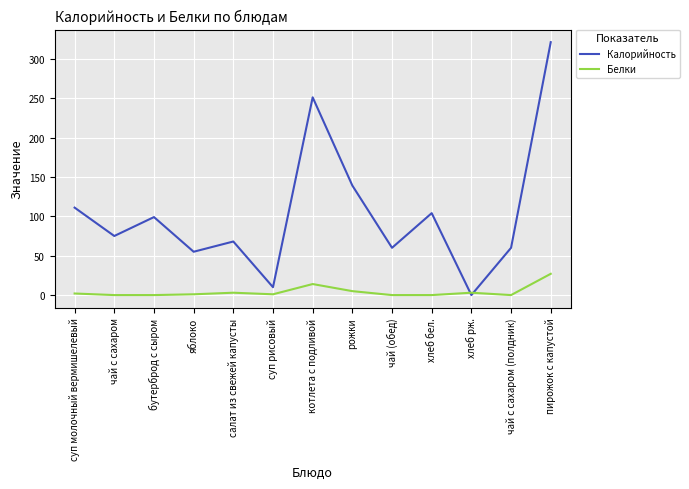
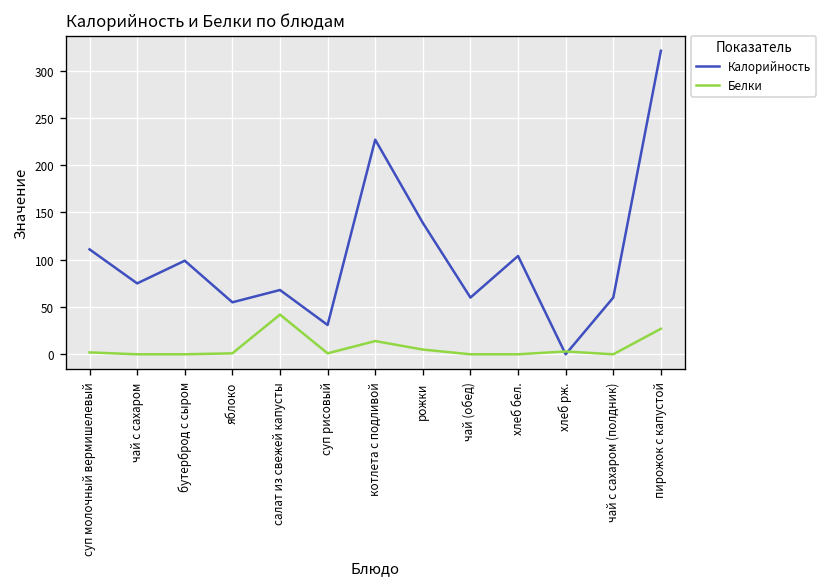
Белки, салат из свежей капусты: 0 -> 40
Калорийность, суп рисовый: 10 -> 30
Калорийность, котлета с подливой: 250 -> 230
